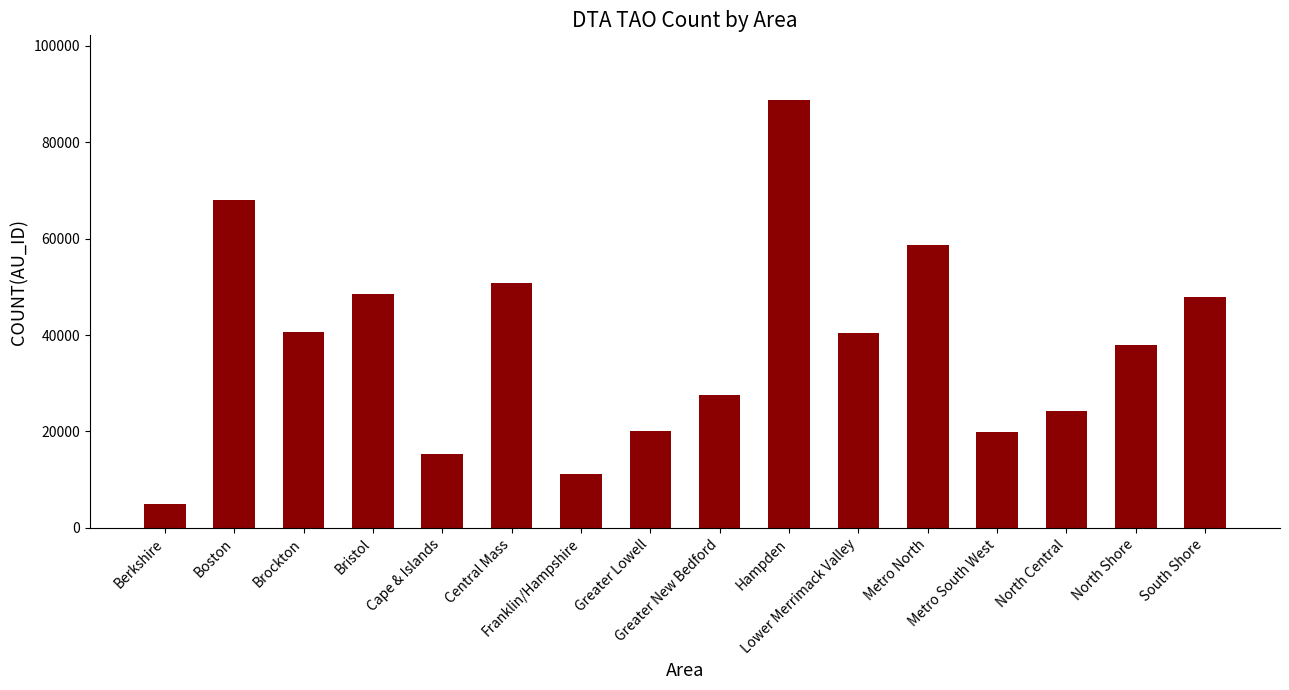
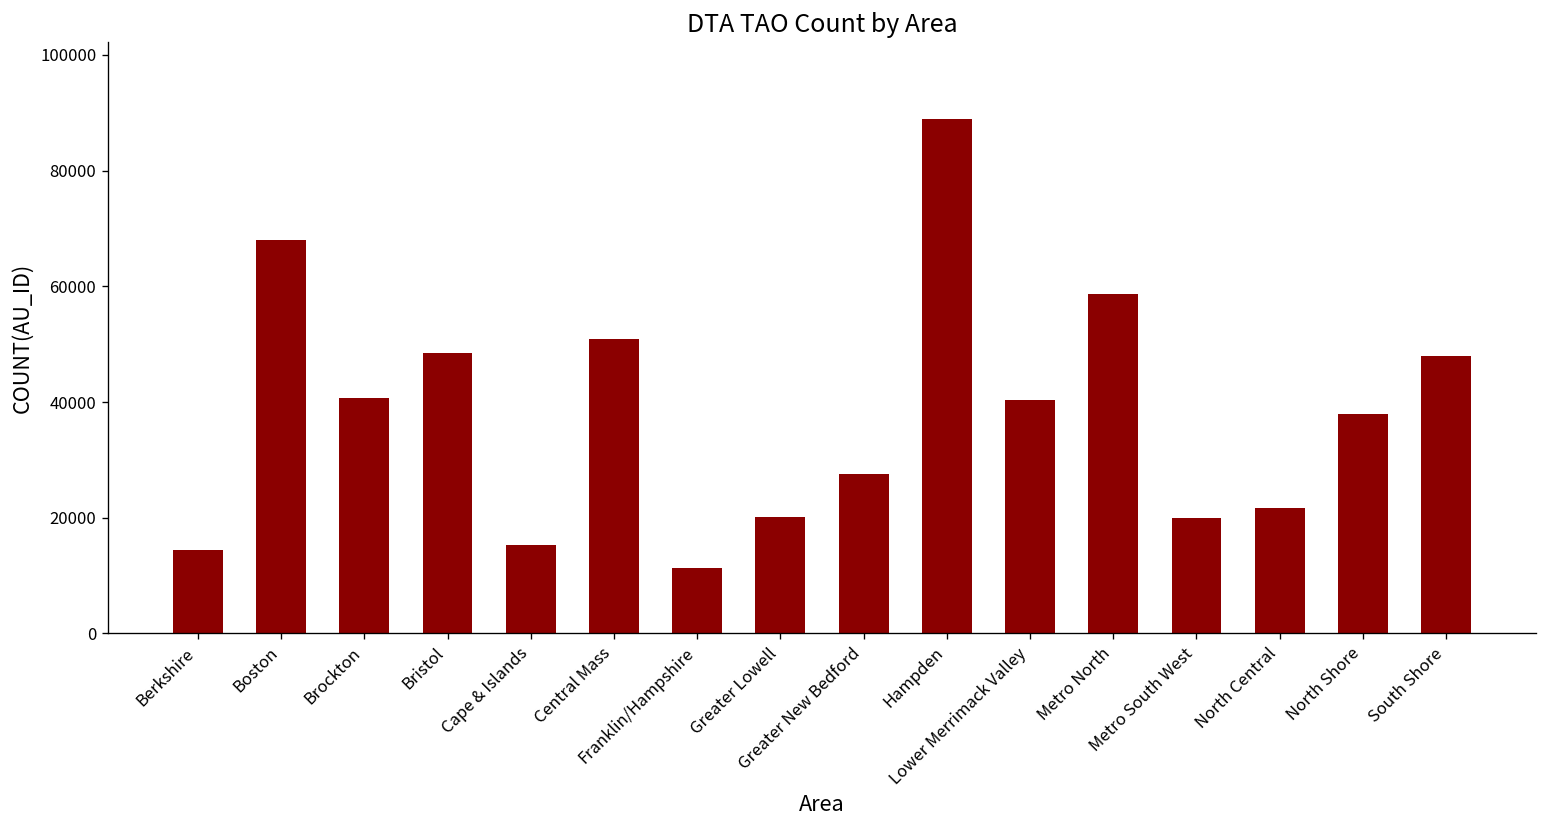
Berkshire: 5000 -> 14000
North Central: 24000 -> 22000
